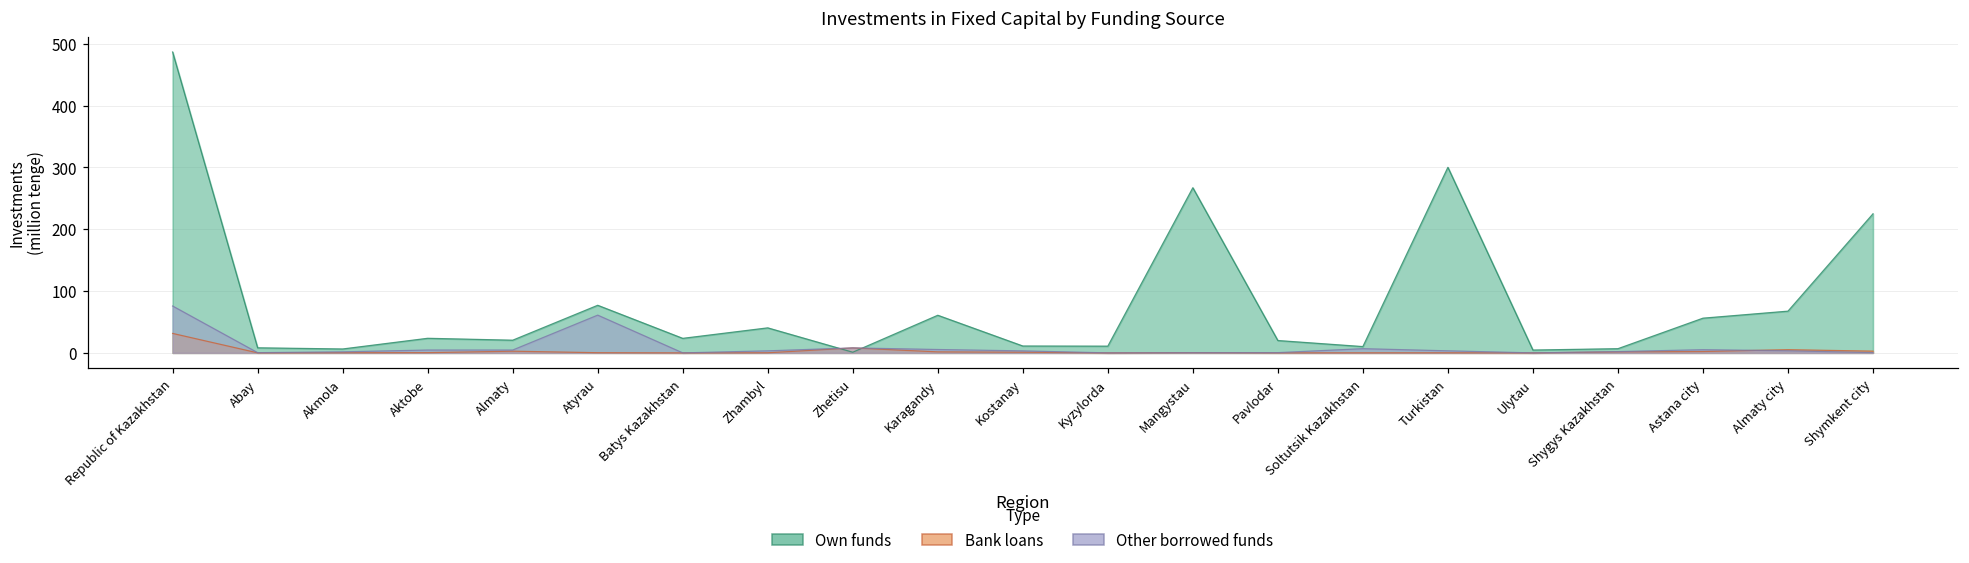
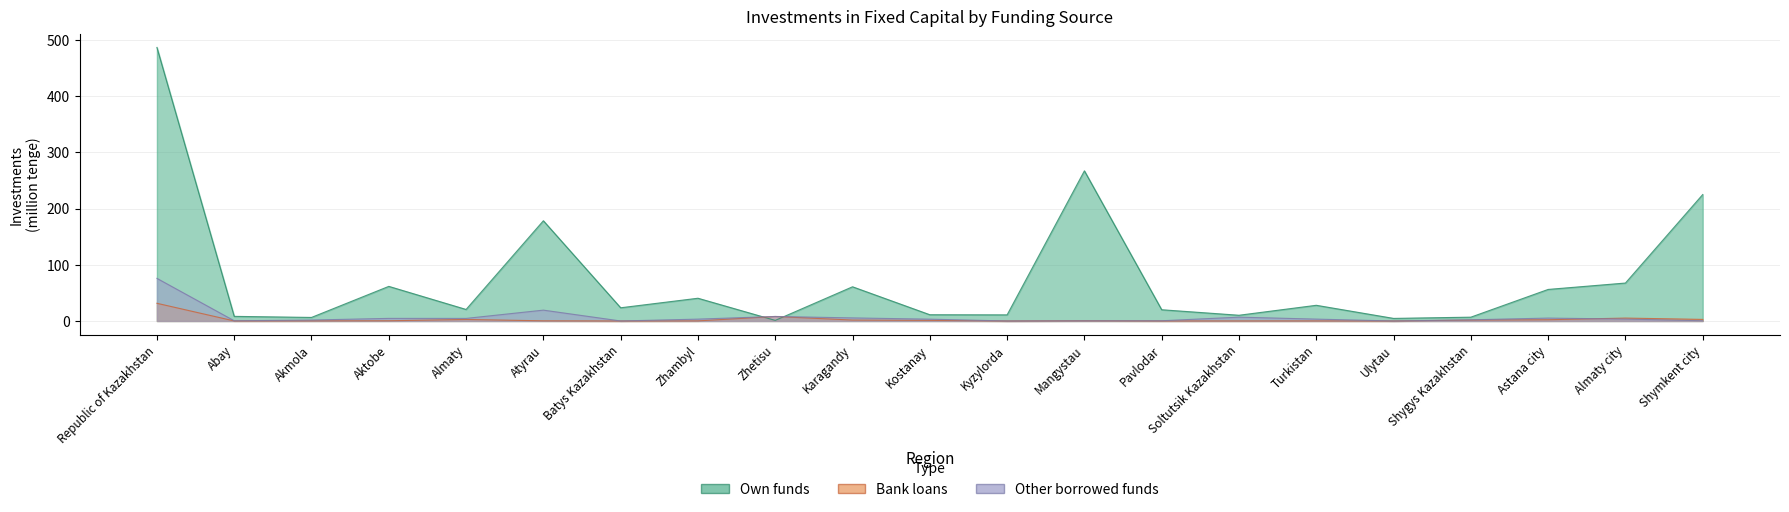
Own funds, Aktobe: 20 -> 60
Own funds, Atyrau: 80 -> 180
Other borrowed funds, Atyrau: 60 -> 20
Own funds, Turkistan: 300 -> 30
